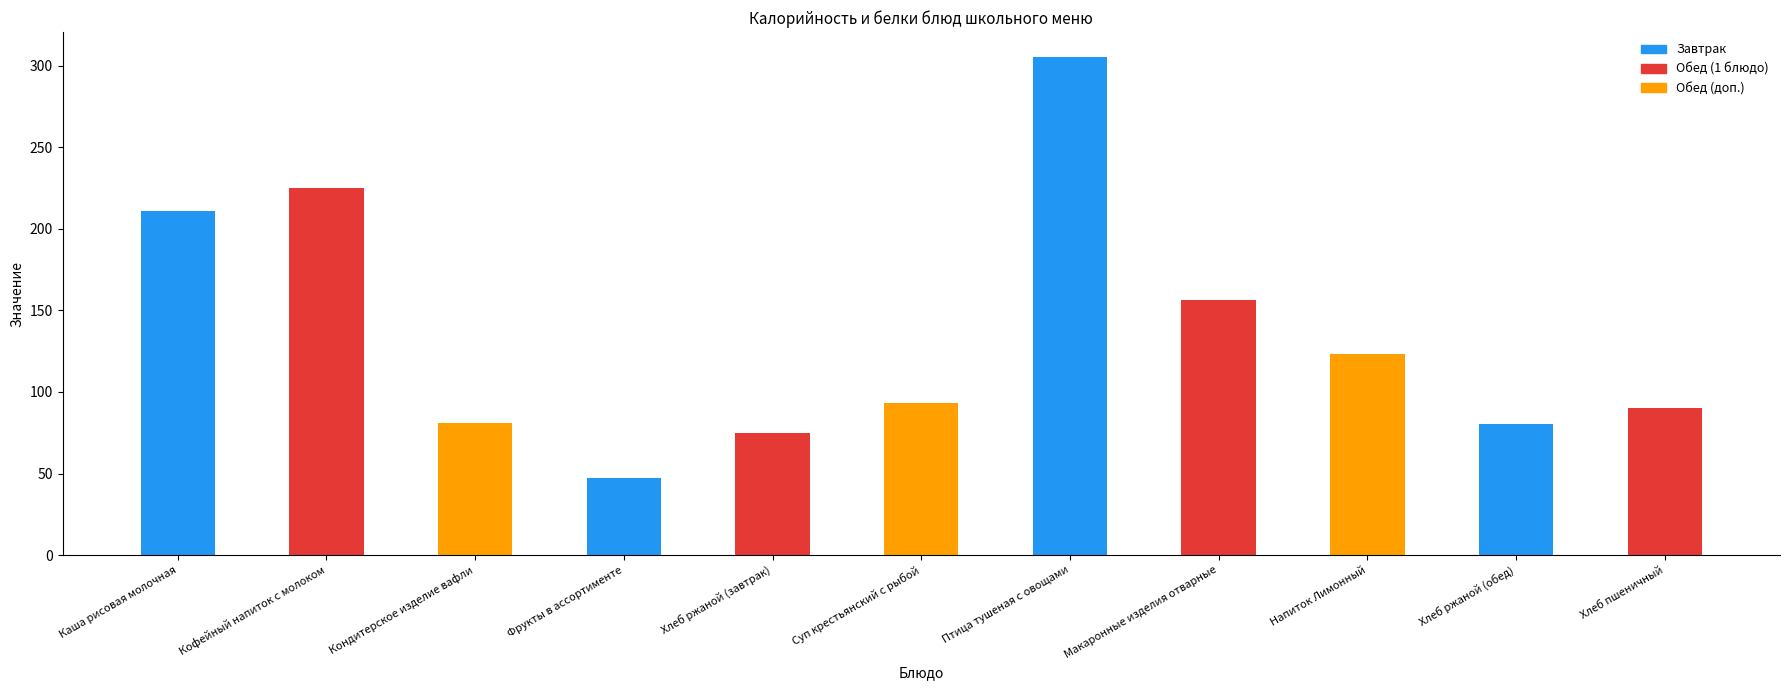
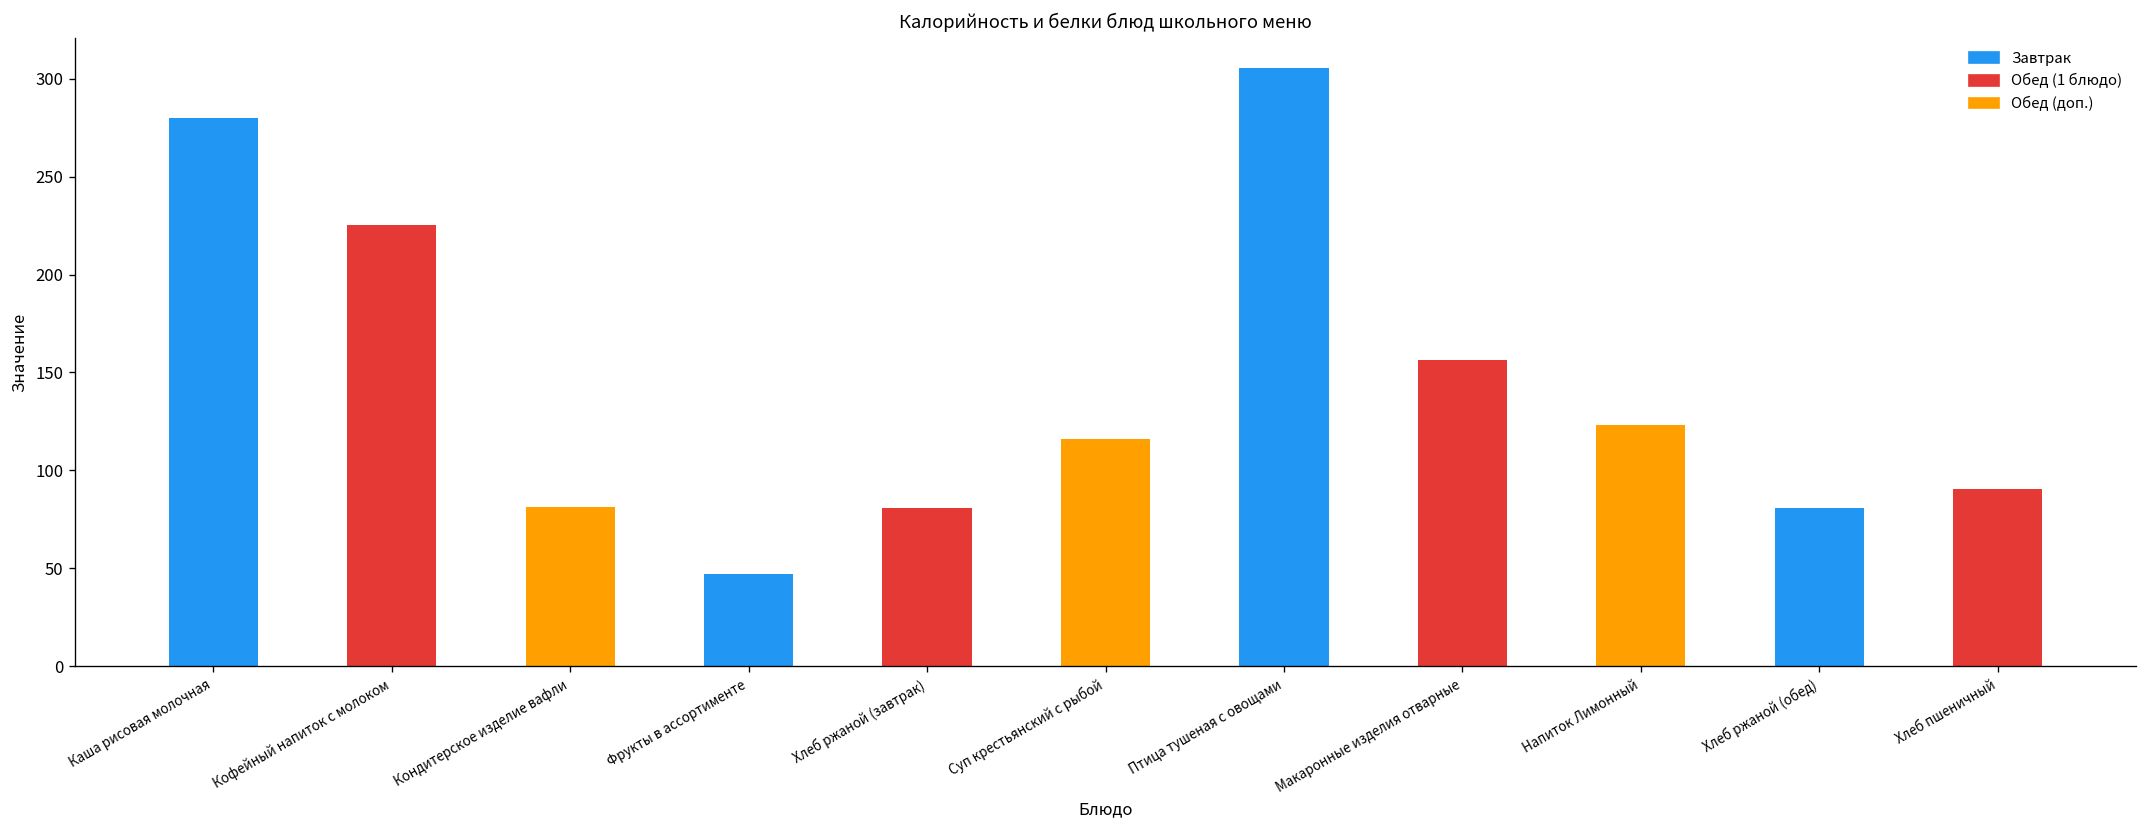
Каша рисовая молочная: 211 -> 280
Хлеб ржаной (завтрак): 75 -> 81
Суп крестьянский с рыбой: 93 -> 116
